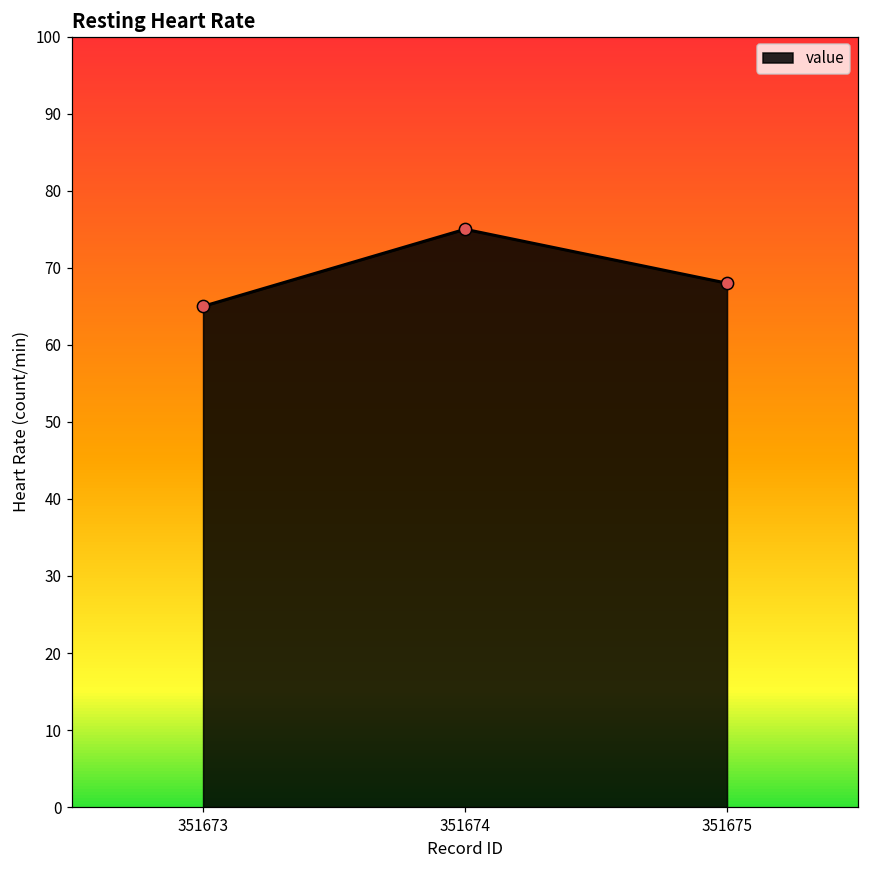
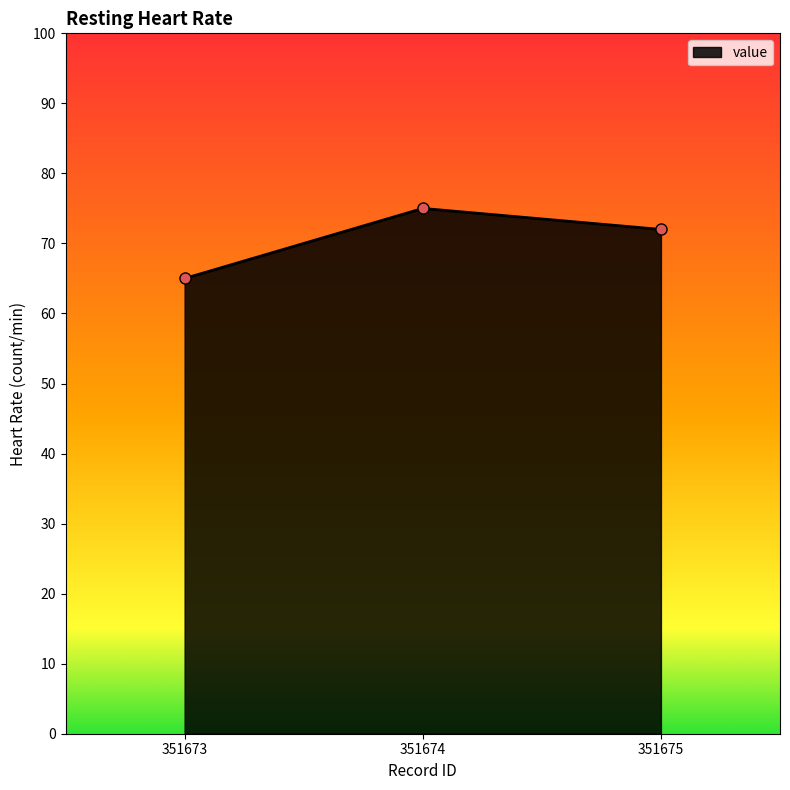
351675: 68 -> 72
